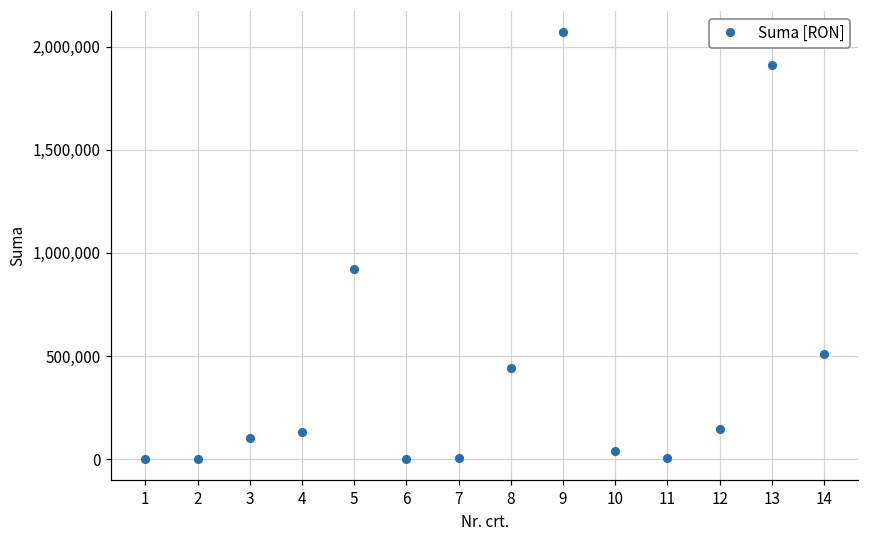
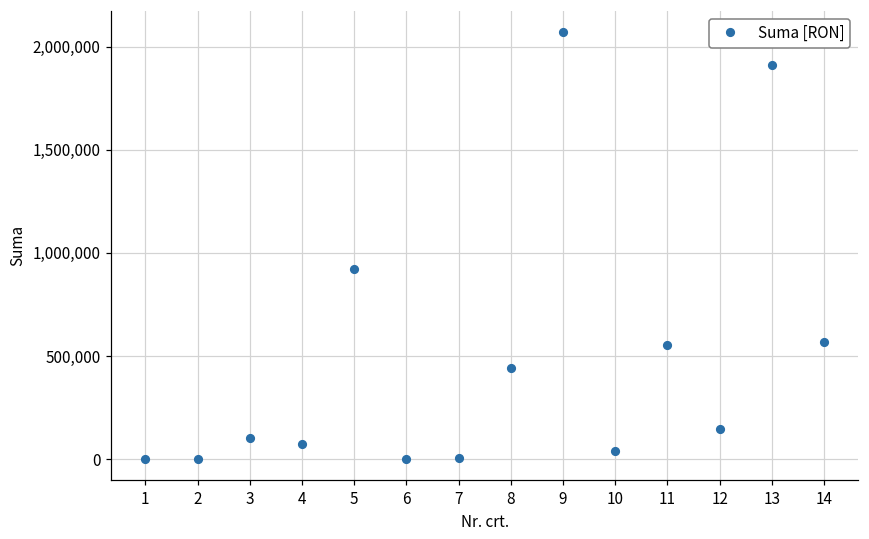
4: 130,000 -> 70,000
11: 10,000 -> 550,000
14: 510,000 -> 570,000
